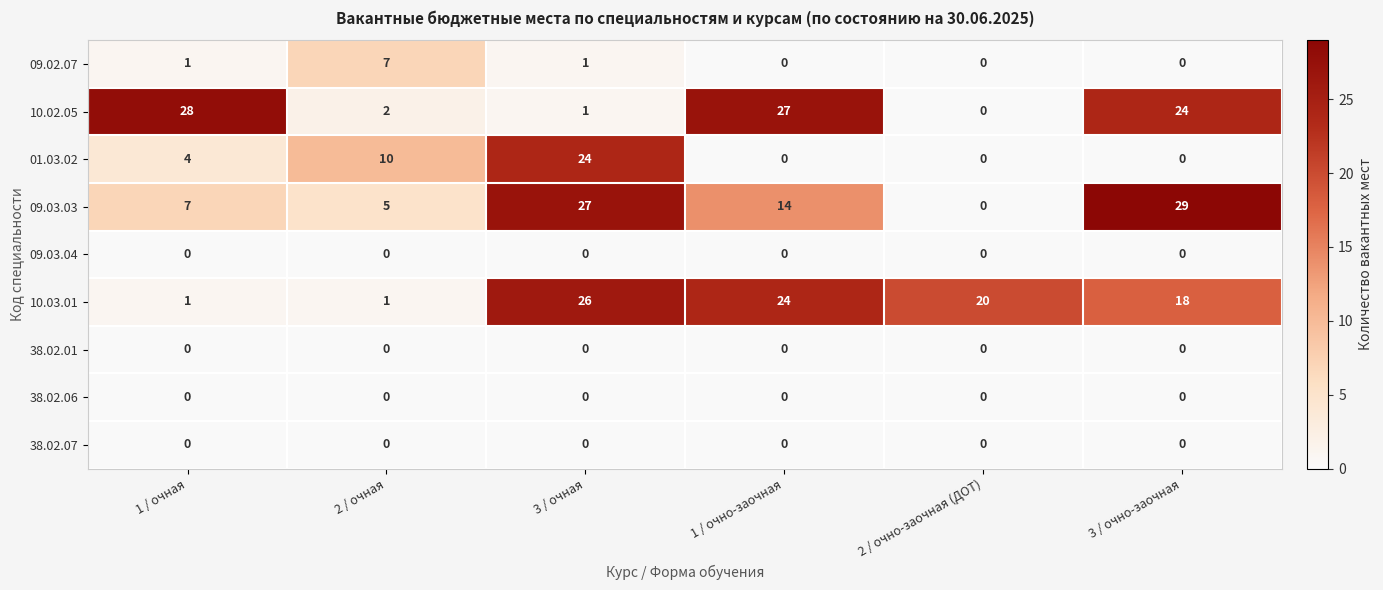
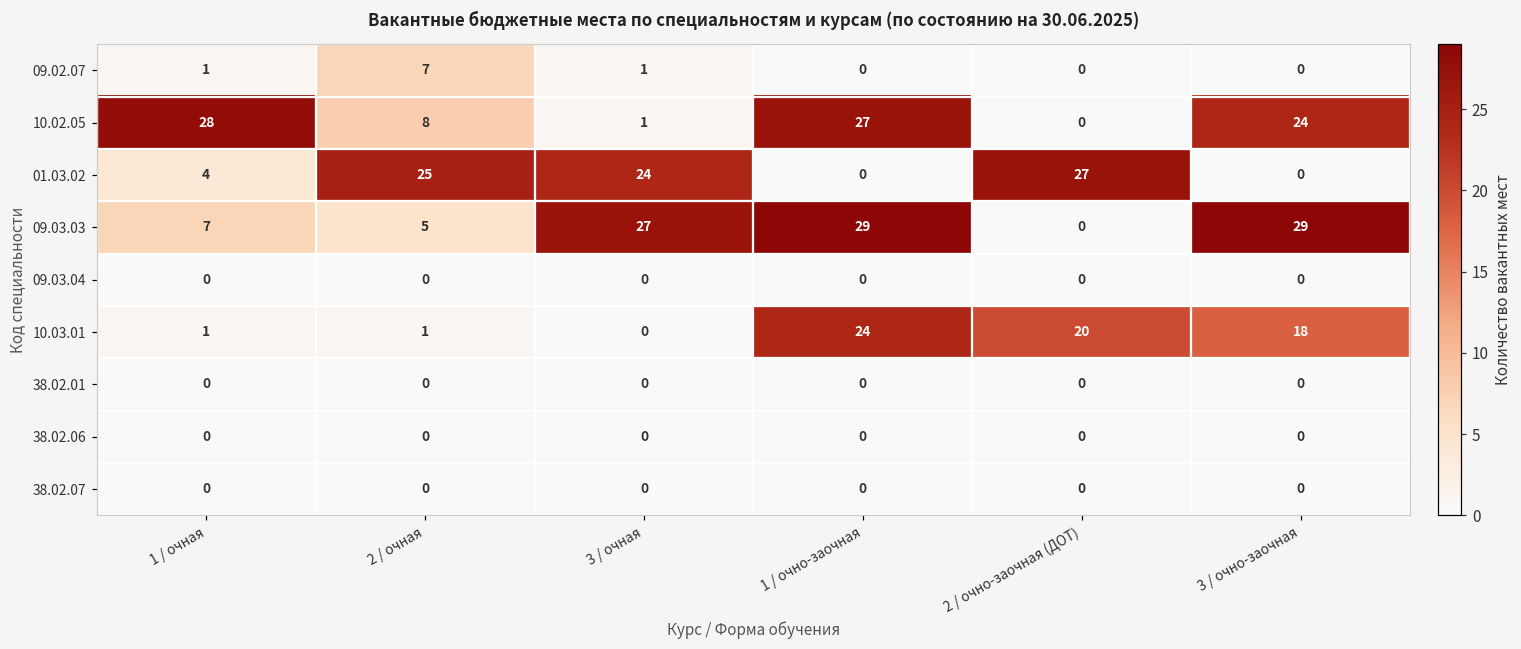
10.02.05, 2 / очная: 2 -> 8
01.03.02, 2 / очная: 10 -> 25
01.03.02, 2 / очно-заочная (ДОТ): 0 -> 27
09.03.03, 1 / очно-заочная: 14 -> 29
10.03.01, 3 / очная: 26 -> 0
